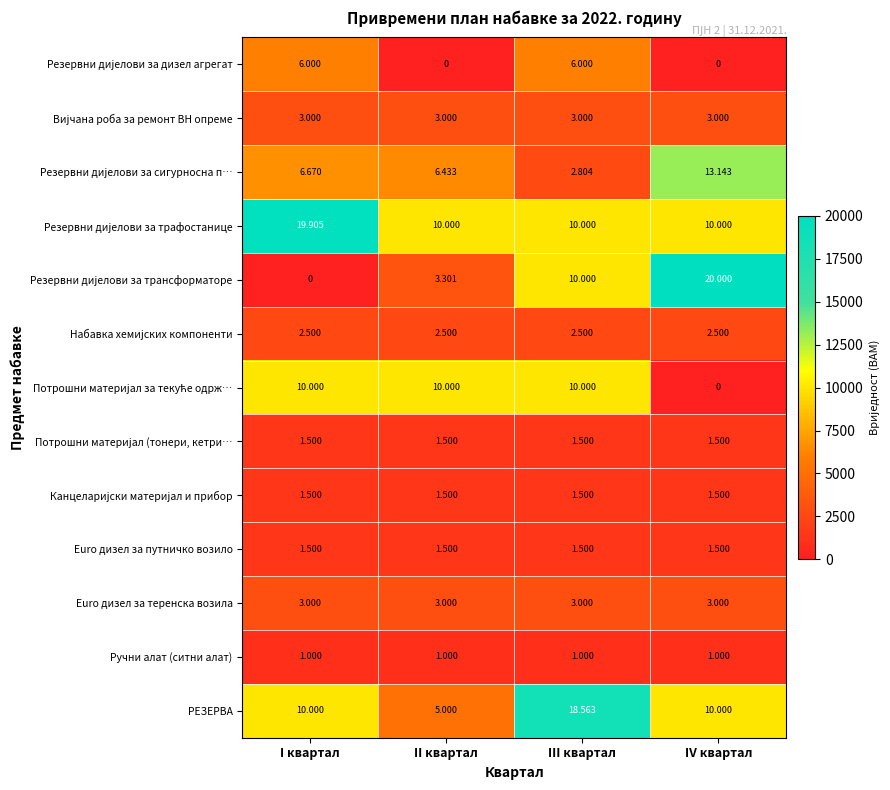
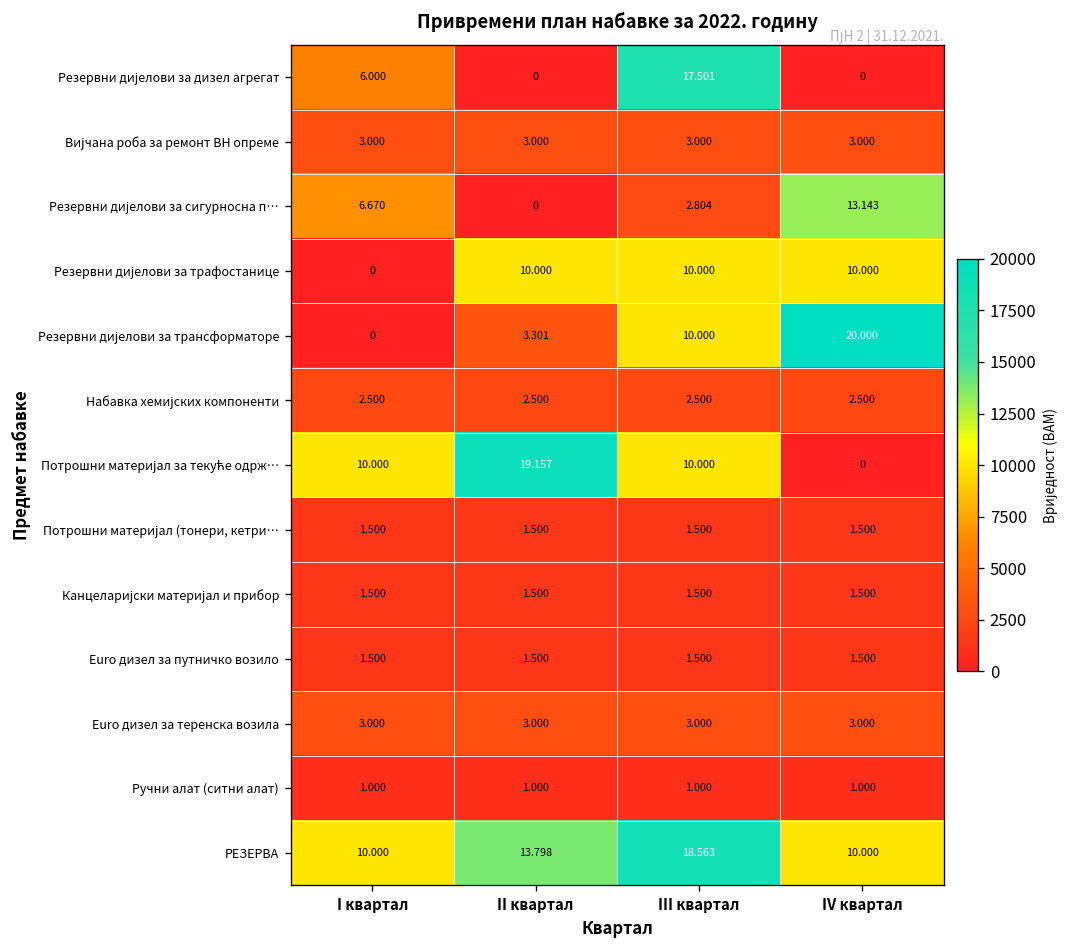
Резервни дијелови за дизел агрегат, III квартал: 6.000 -> 17.501
Резервни дијелови за сигурносна п…, II квартал: 6.433 -> 0
Резервни дијелови за трафостанице, I квартал: 19.905 -> 0
Потрошни материјал за текуће одрж…, II квартал: 10.000 -> 19.157
РЕЗЕРВА, II квартал: 5.000 -> 13.798
